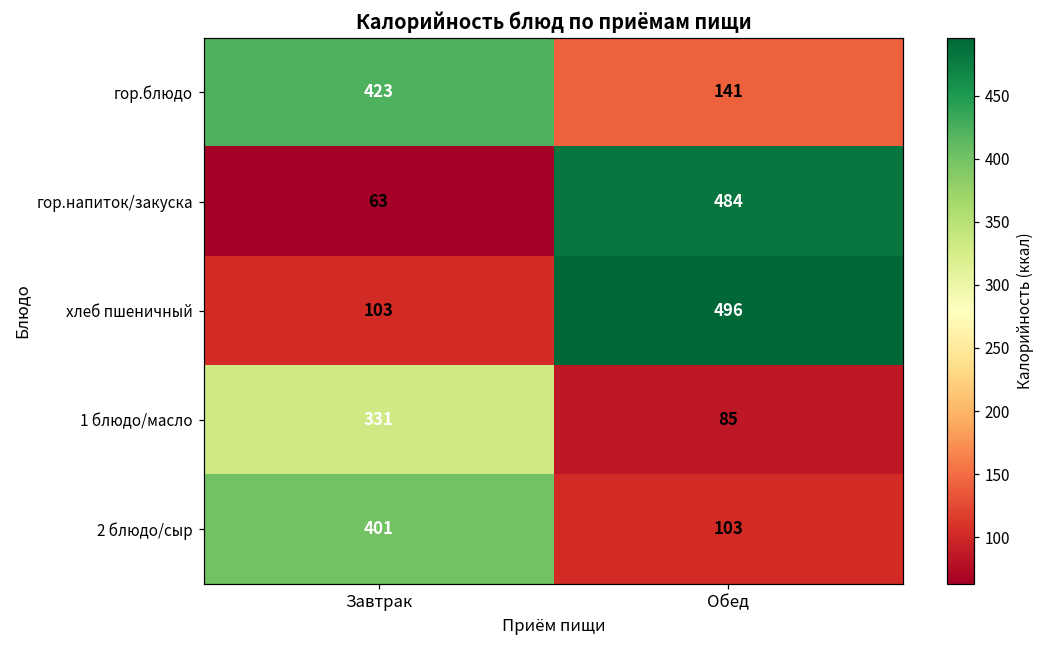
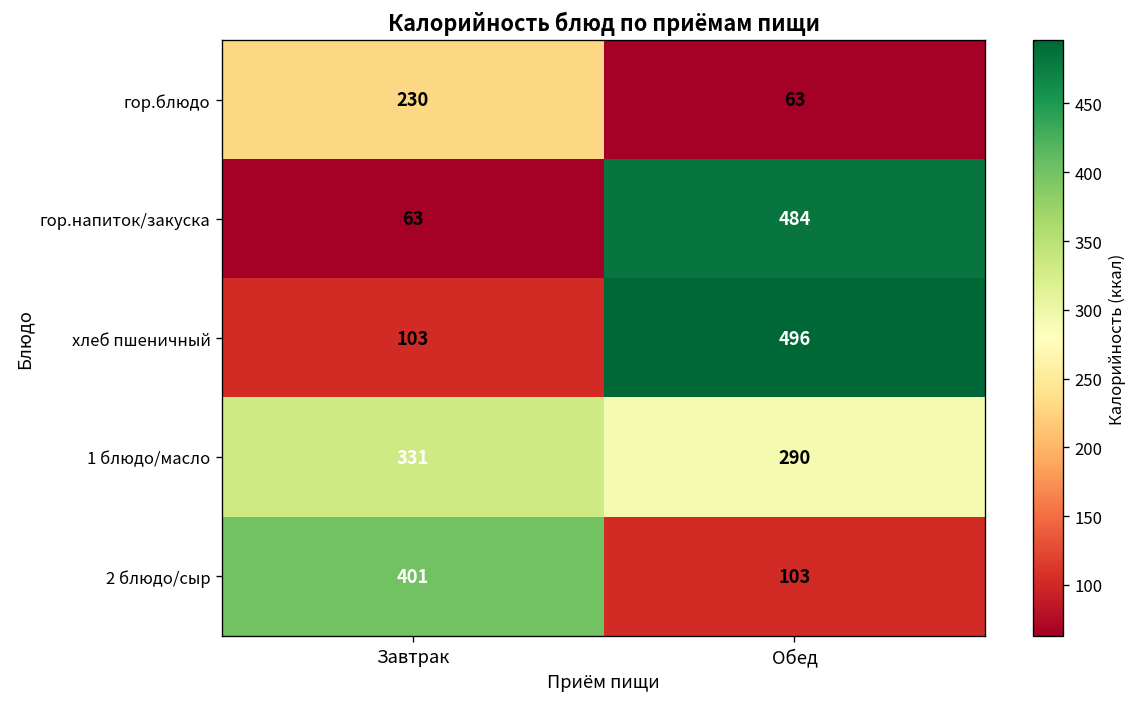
гор.блюдо, Завтрак: 423 -> 230
гор.блюдо, Обед: 141 -> 63
1 блюдо/масло, Обед: 85 -> 290
